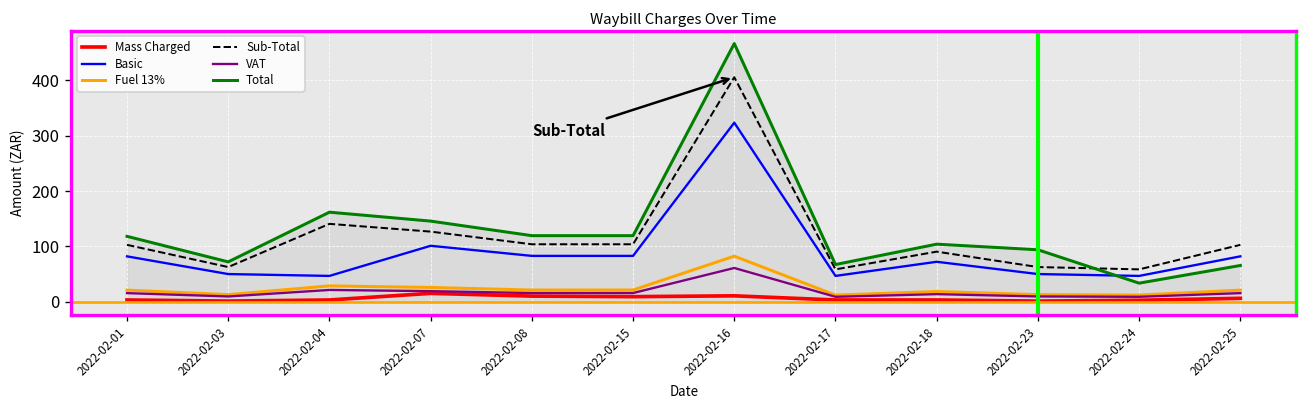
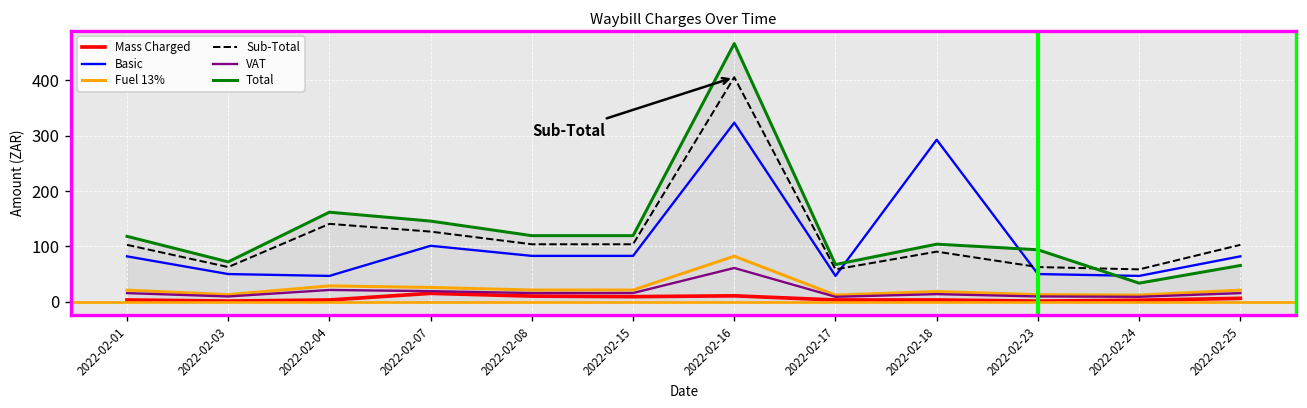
Basic, 2022-02-18: 70 -> 290
